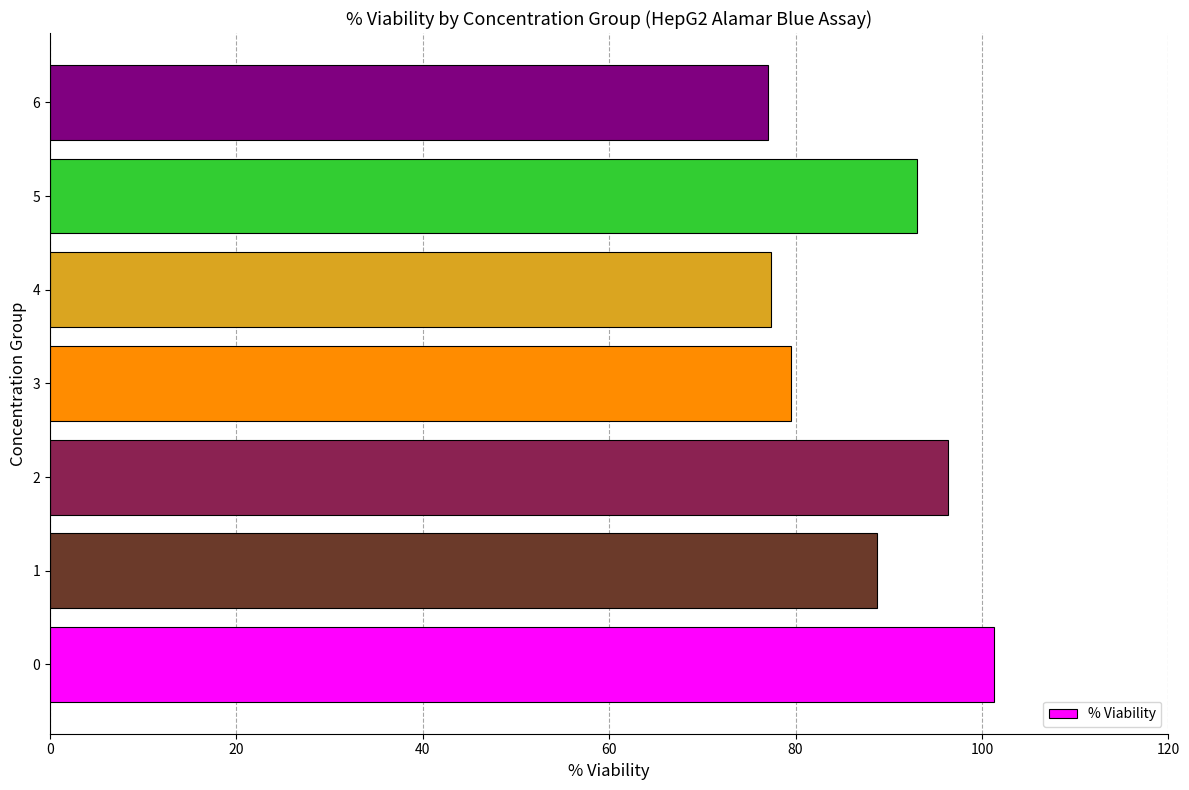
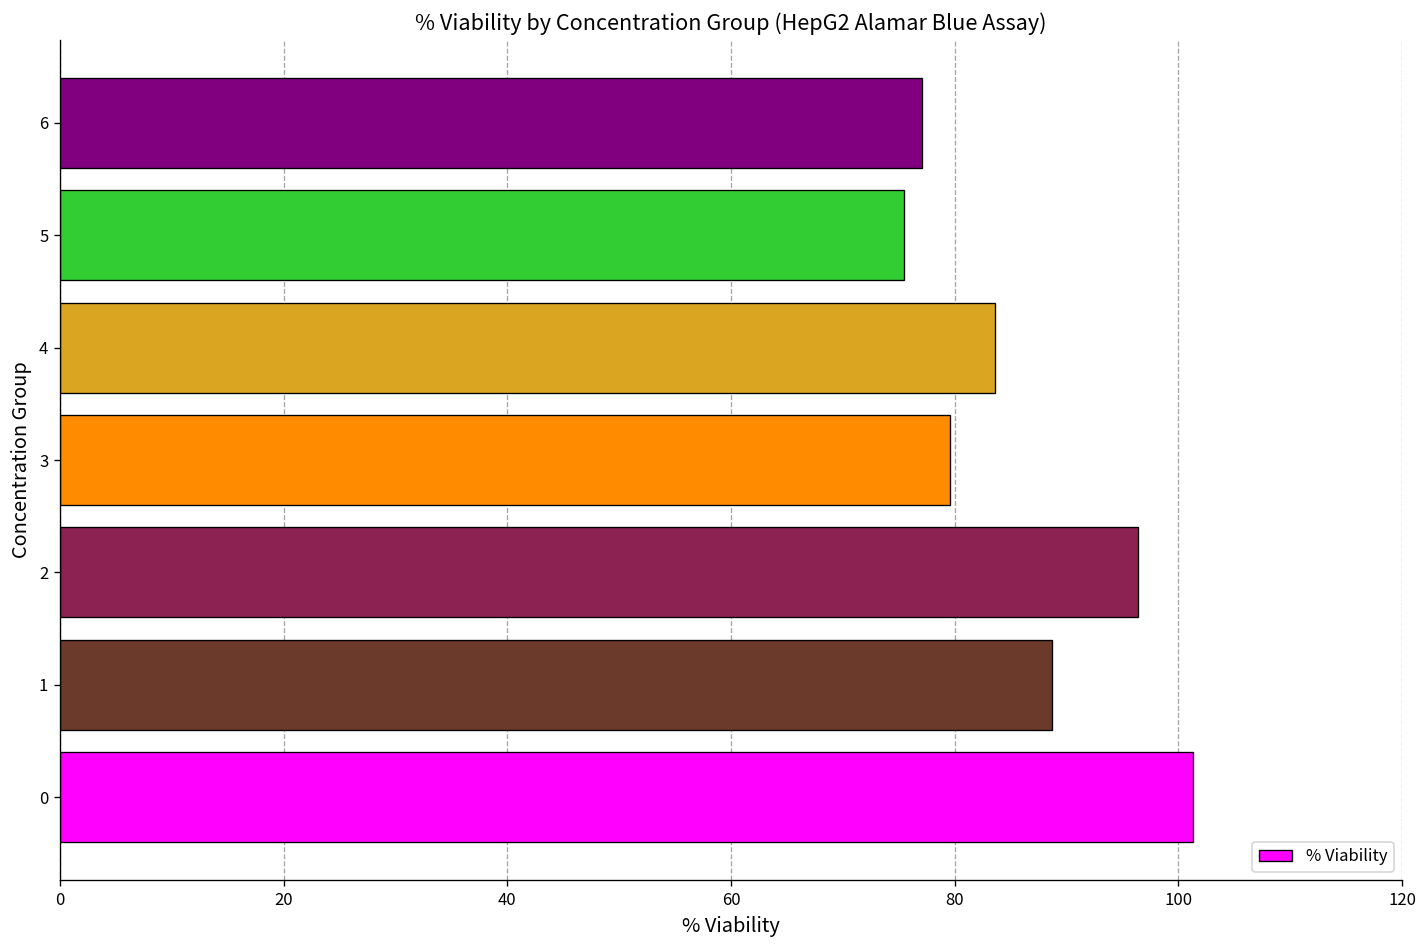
5: 93 -> 75
4: 77 -> 84
